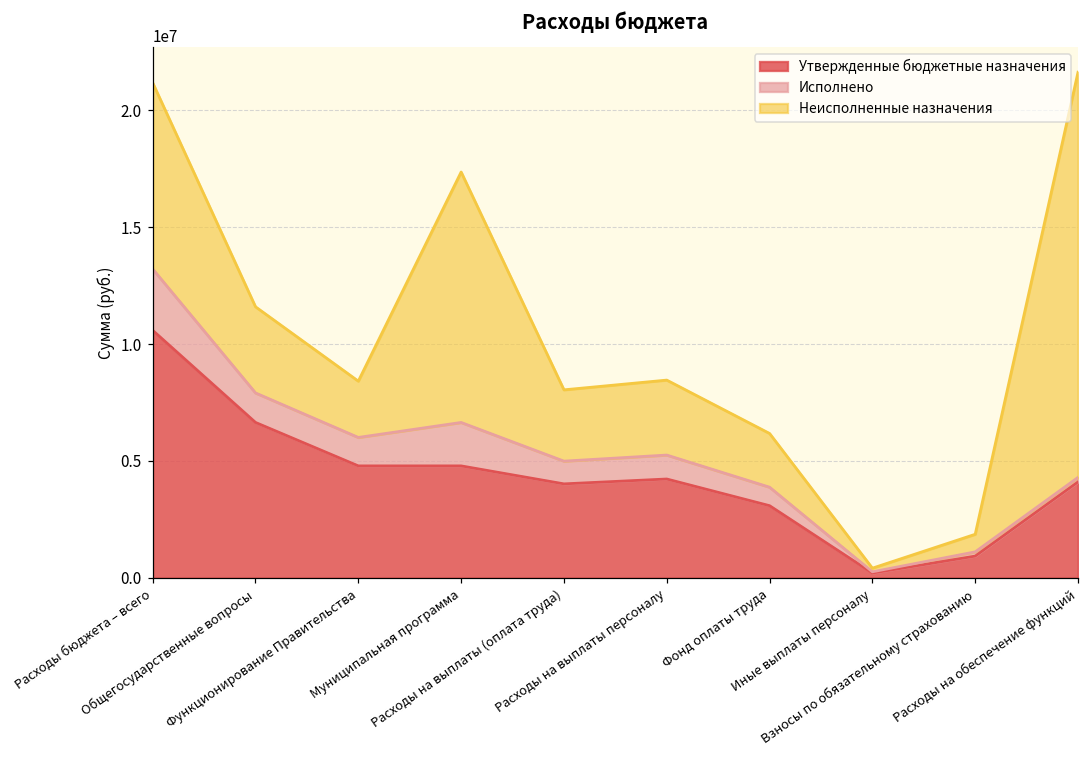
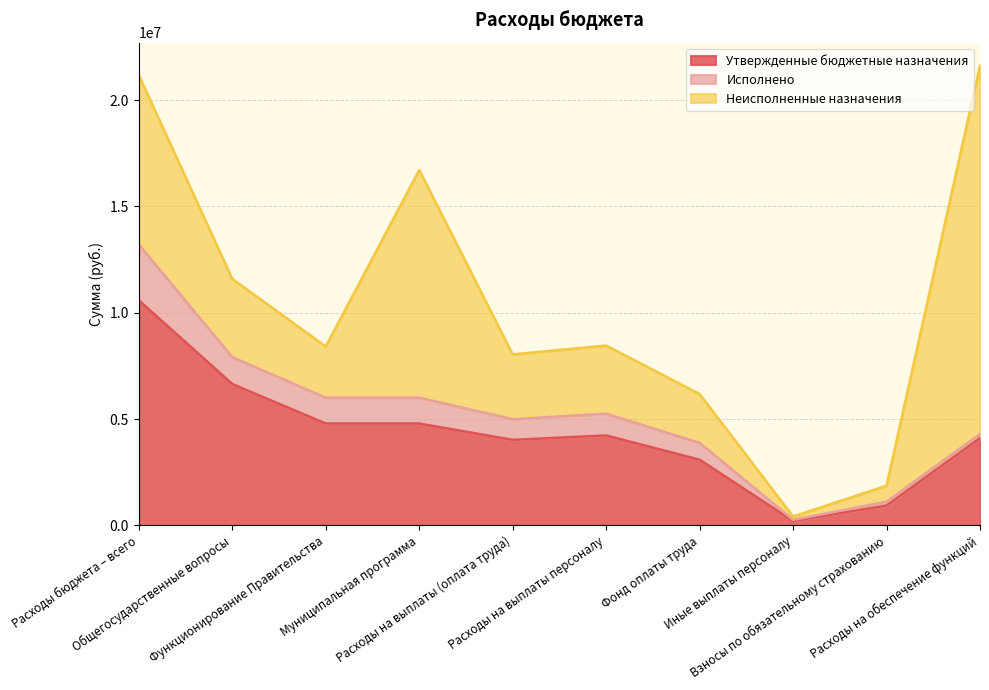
Исполнено, Муниципальная программа: 1900000 -> 1200000
